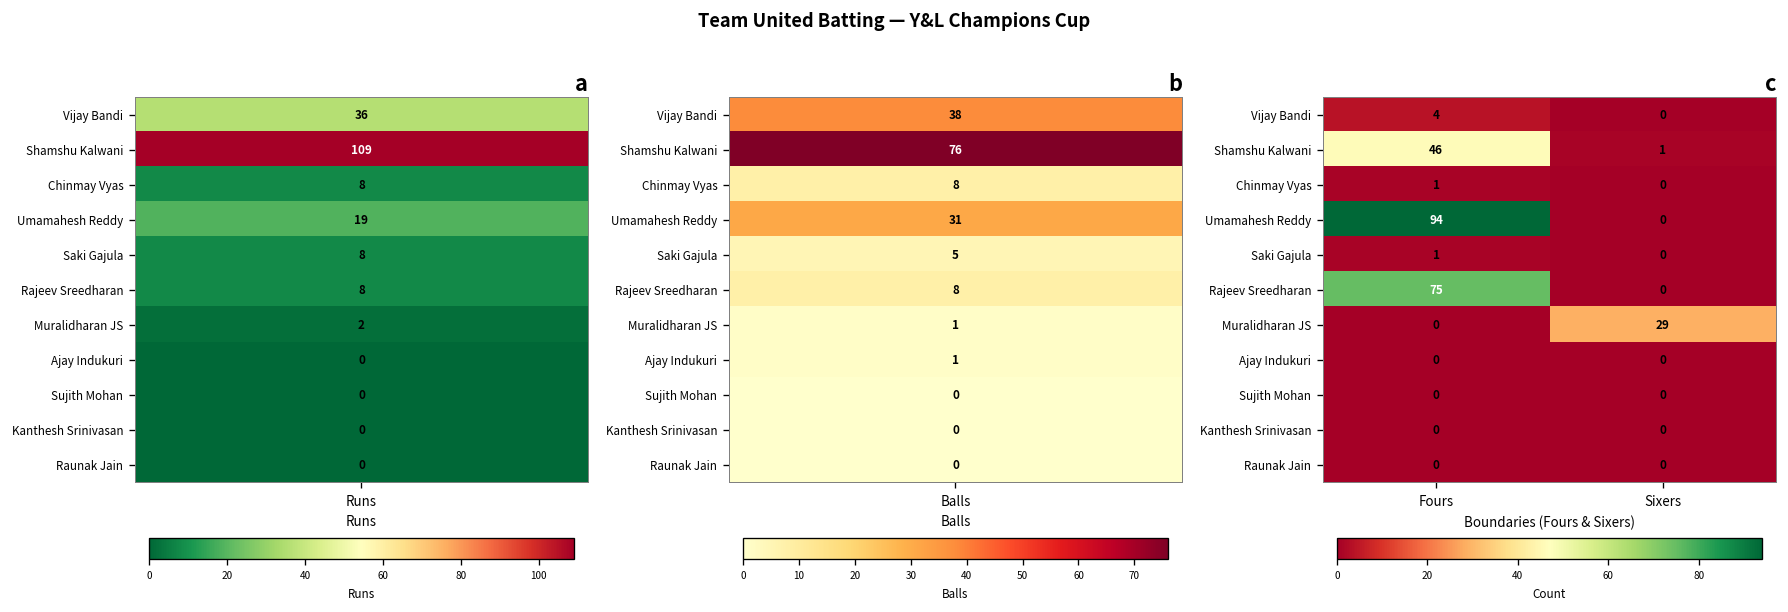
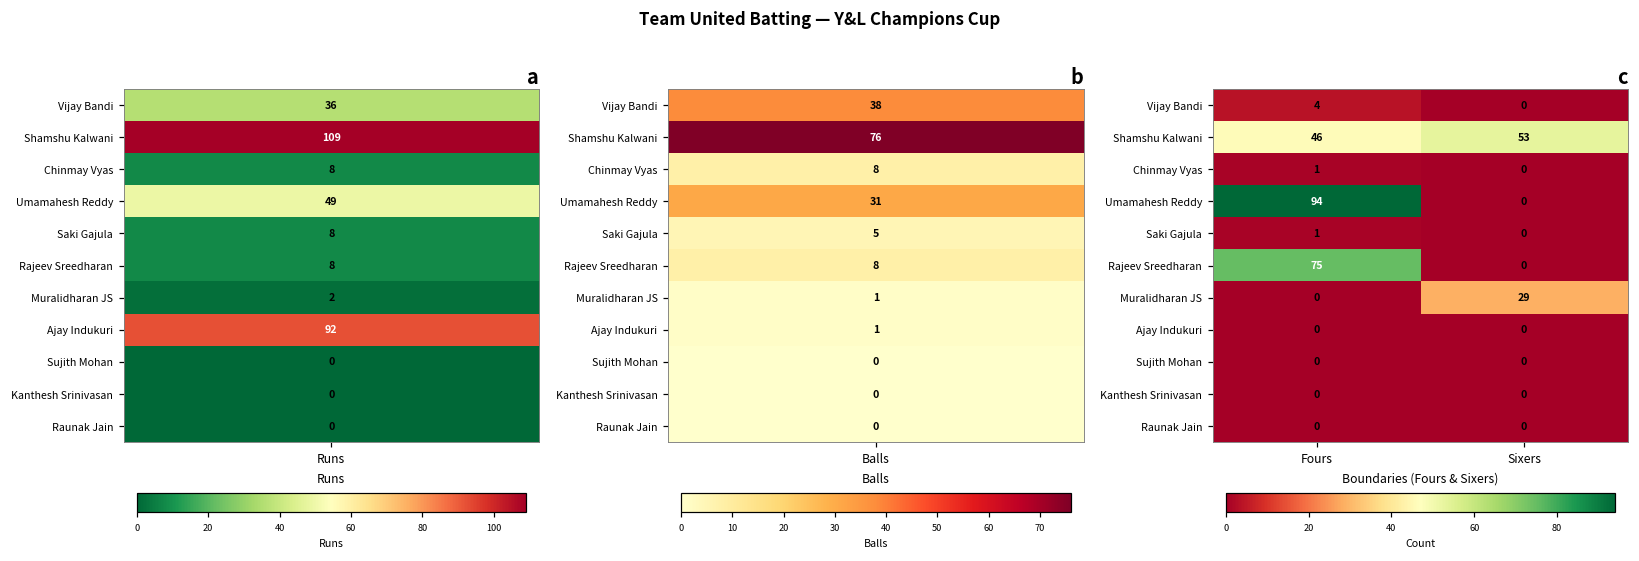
a, Umamahesh Reddy, Runs: 19 -> 49
a, Ajay Indukuri, Runs: 0 -> 92
c, Shamshu Kalwani, Sixers: 1 -> 53
